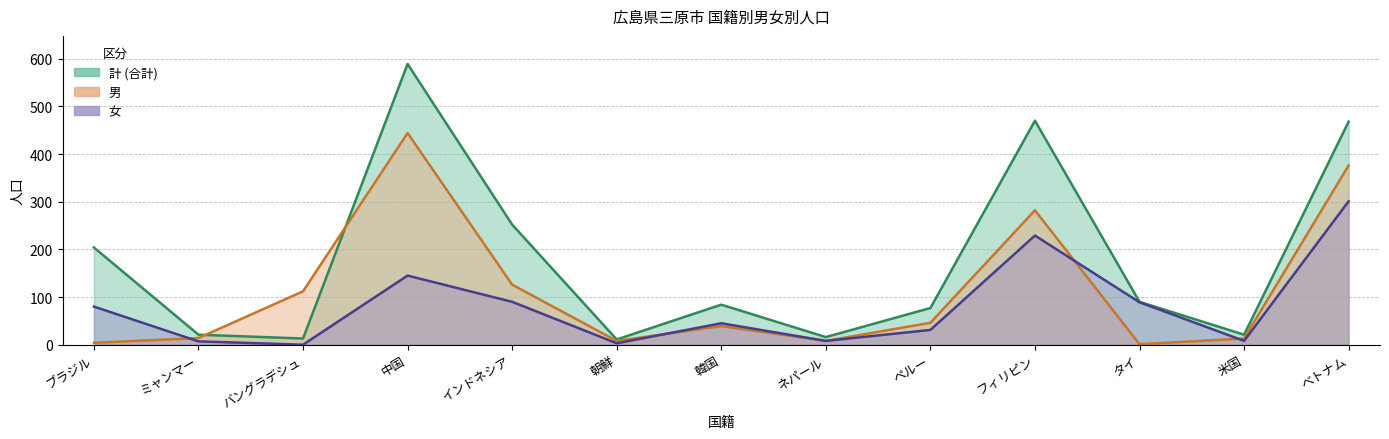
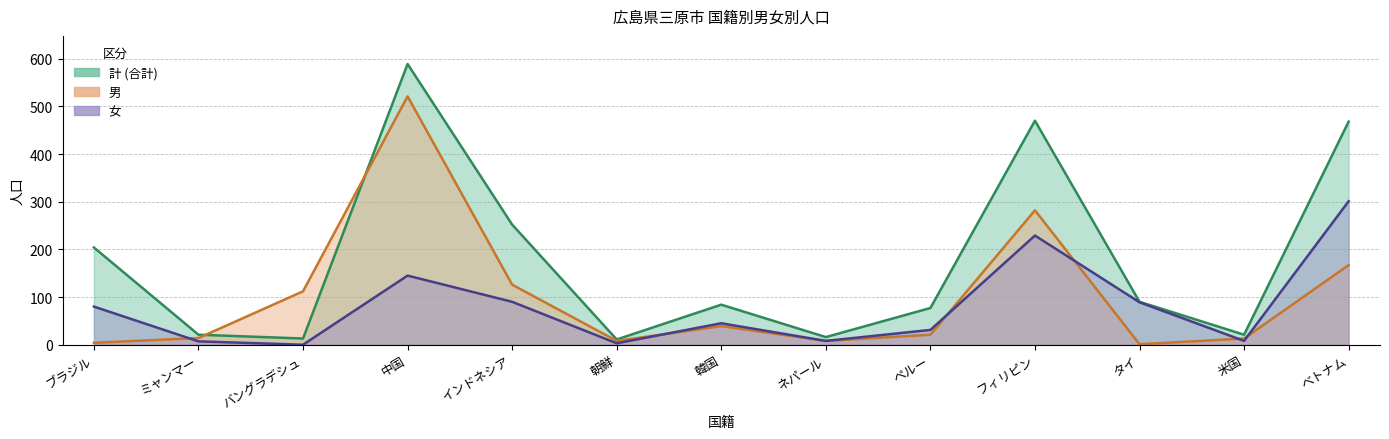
男, 中国: 440 -> 520
男, ペルー: 50 -> 20
男, ベトナム: 380 -> 170
